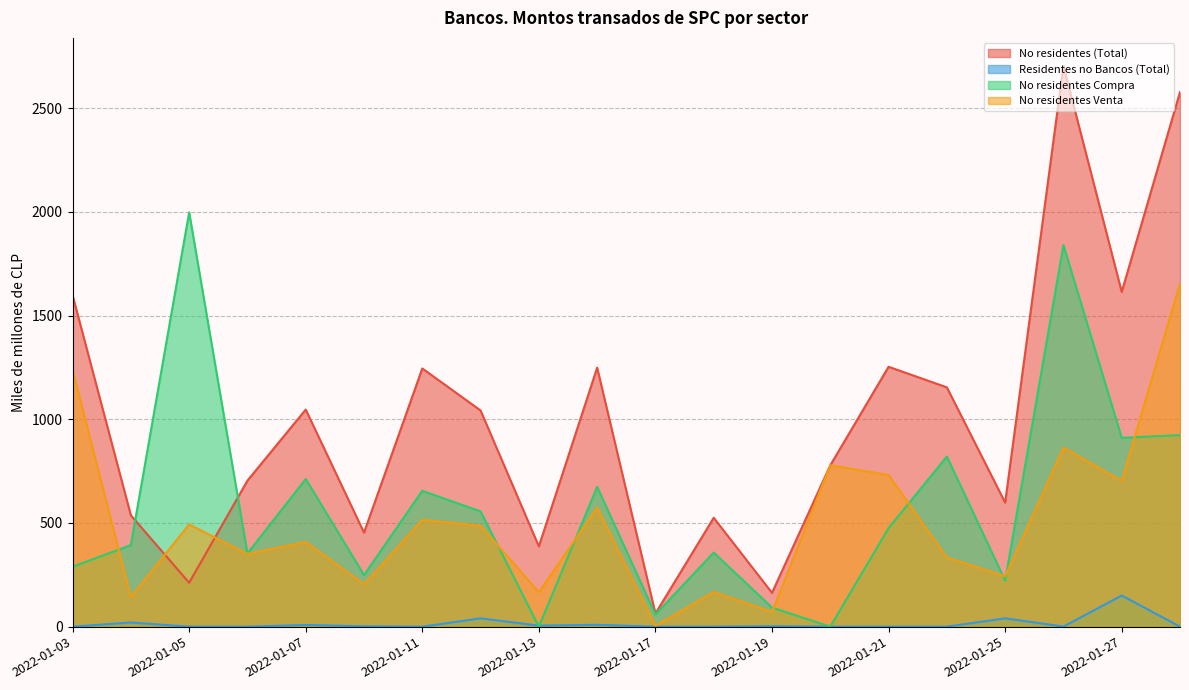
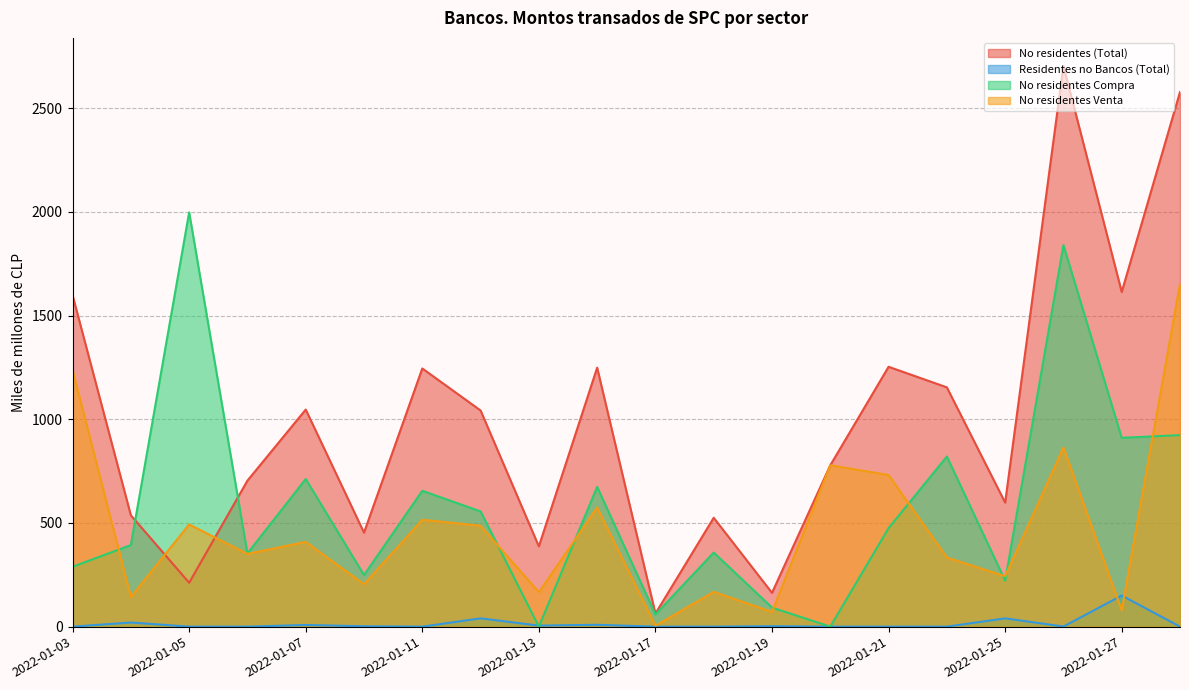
No residentes Venta, 2022-01-27: 700 -> 80
